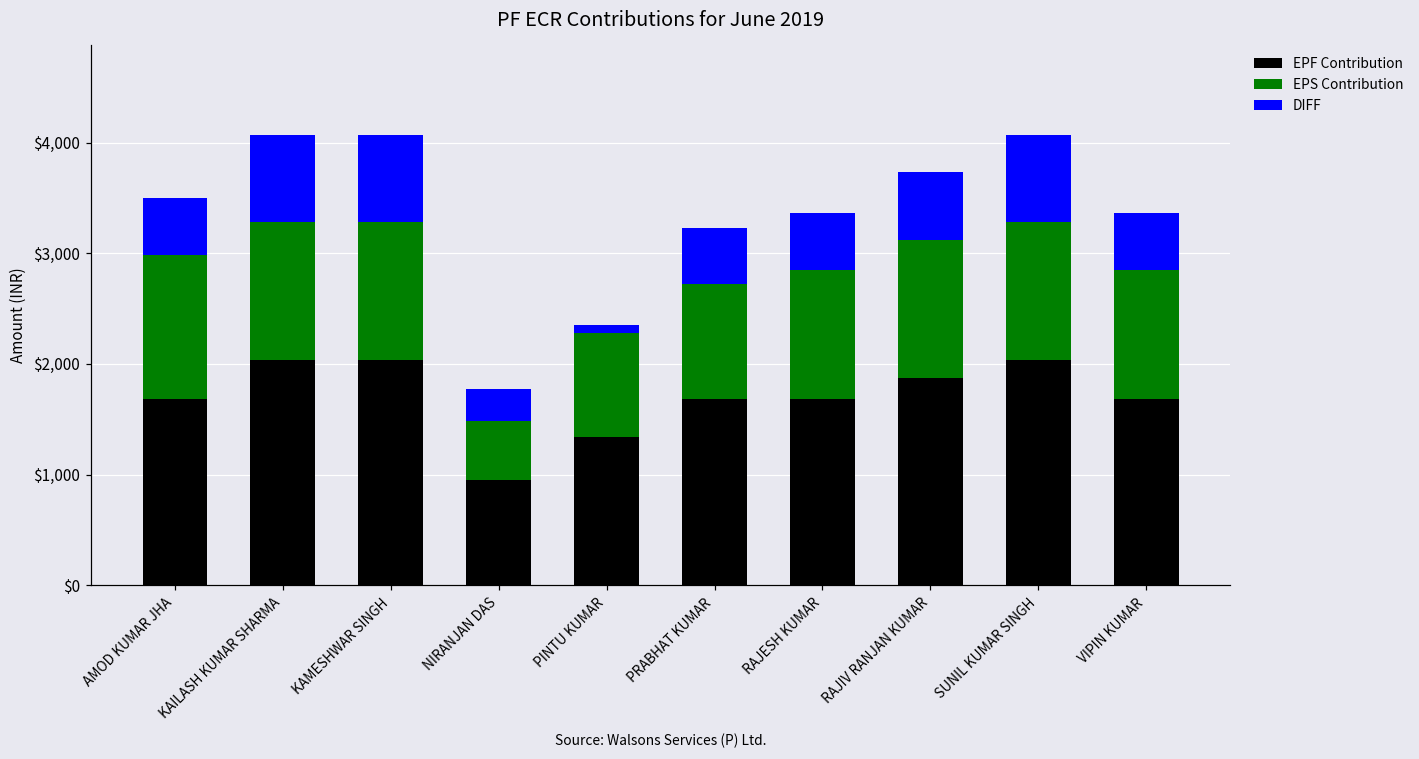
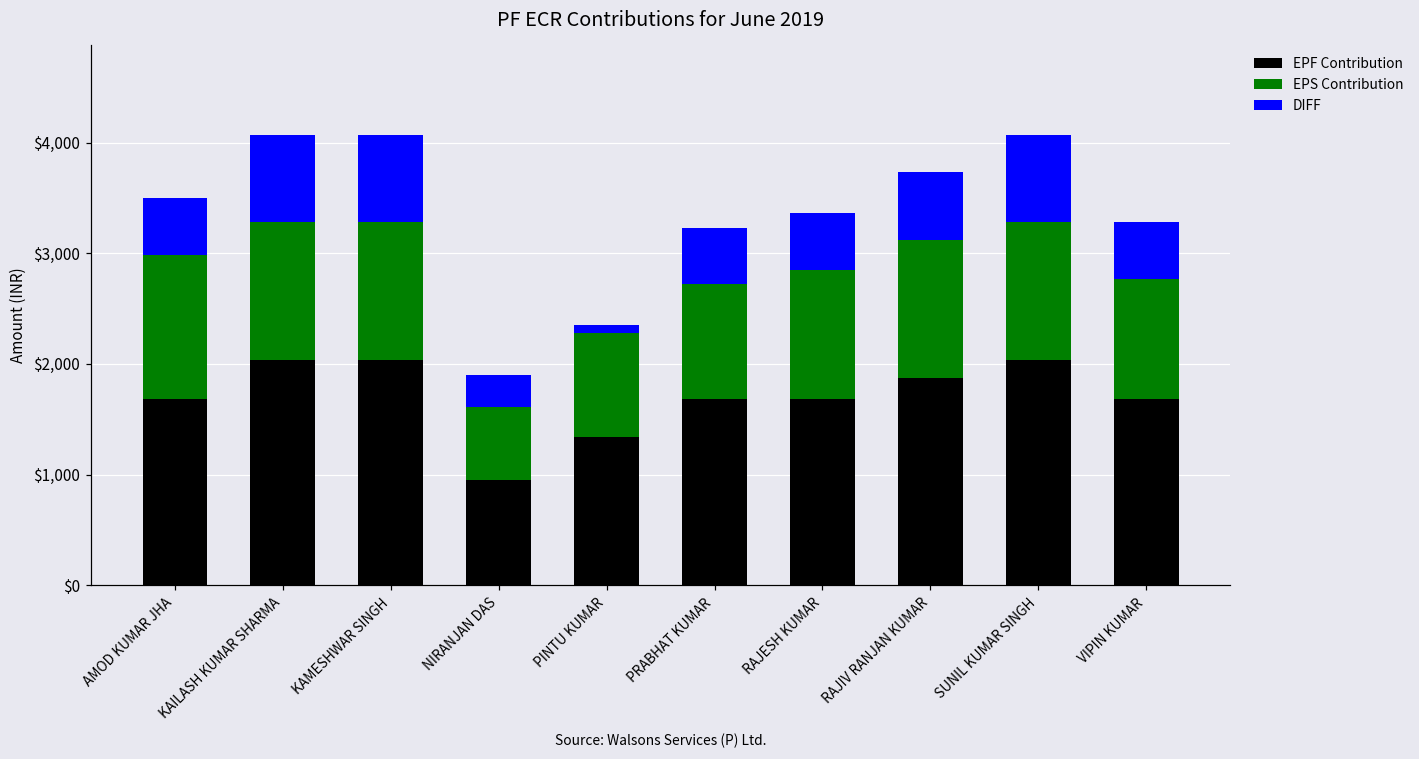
EPS Contribution, NIRANJAN DAS: $530 -> $660
EPS Contribution, VIPIN KUMAR: $1,170 -> $1,090
